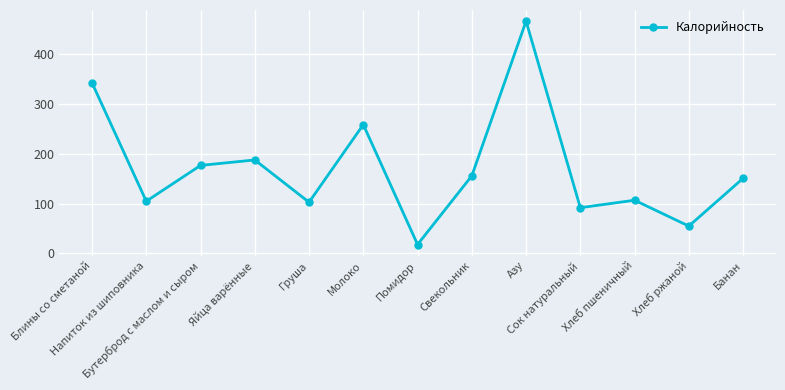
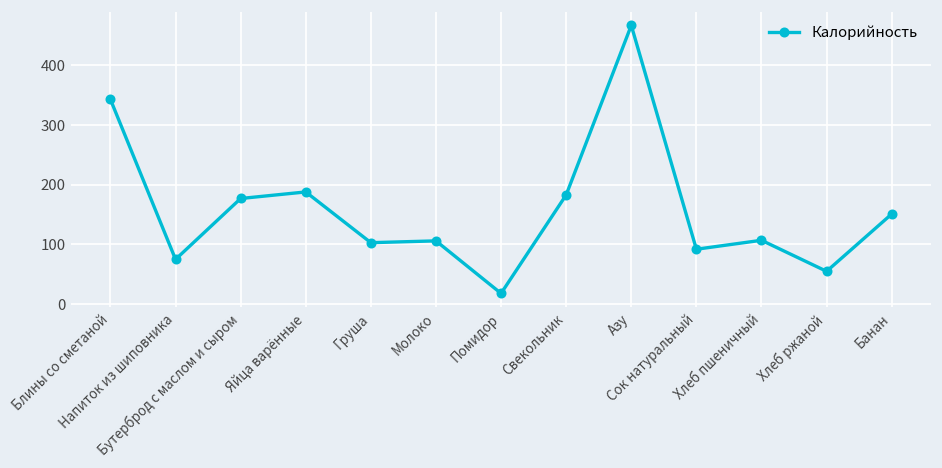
Напиток из шиповника: 110 -> 80
Молоко: 260 -> 110
Свекольник: 160 -> 180
